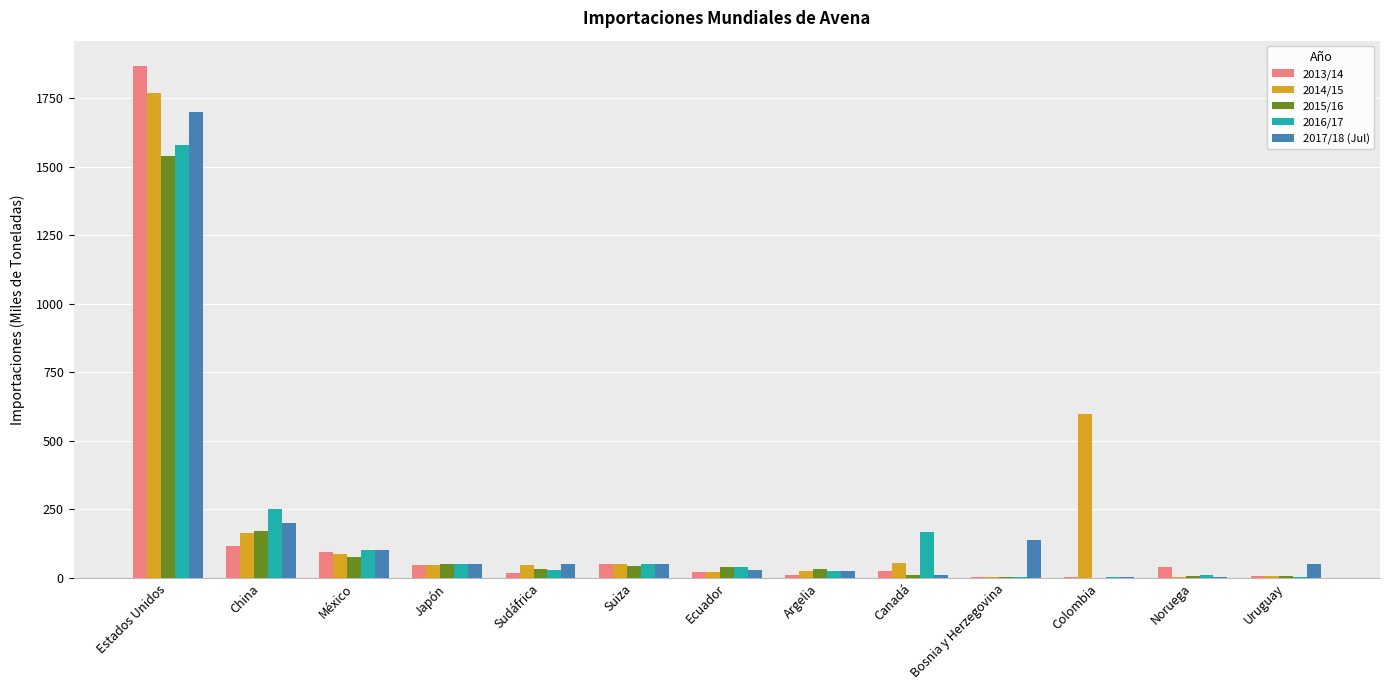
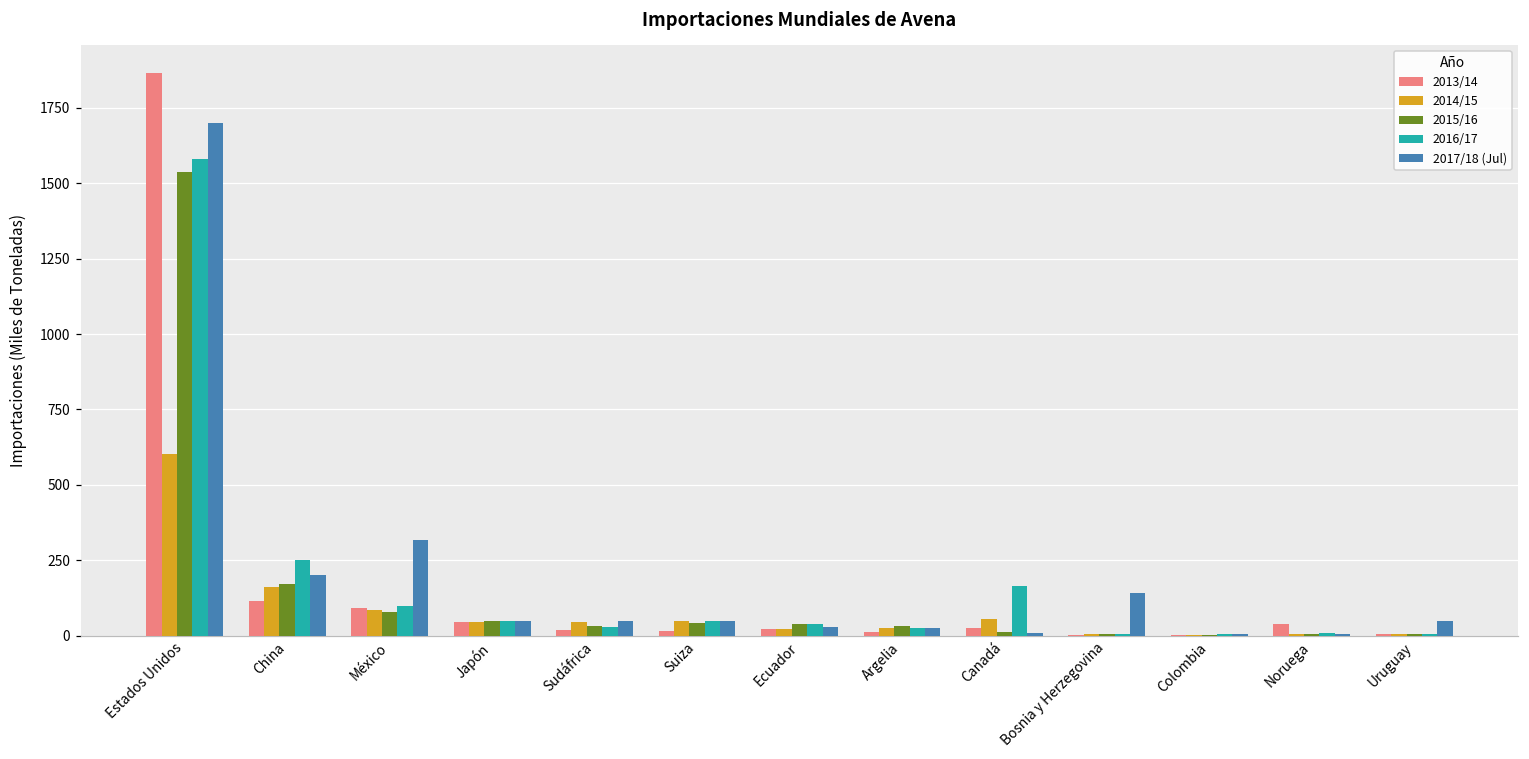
2014/15, Estados Unidos: 1770 -> 600
2017/18 (Jul), México: 100 -> 320
2013/14, Suiza: 50 -> 20
2014/15, Colombia: 600 -> 0
